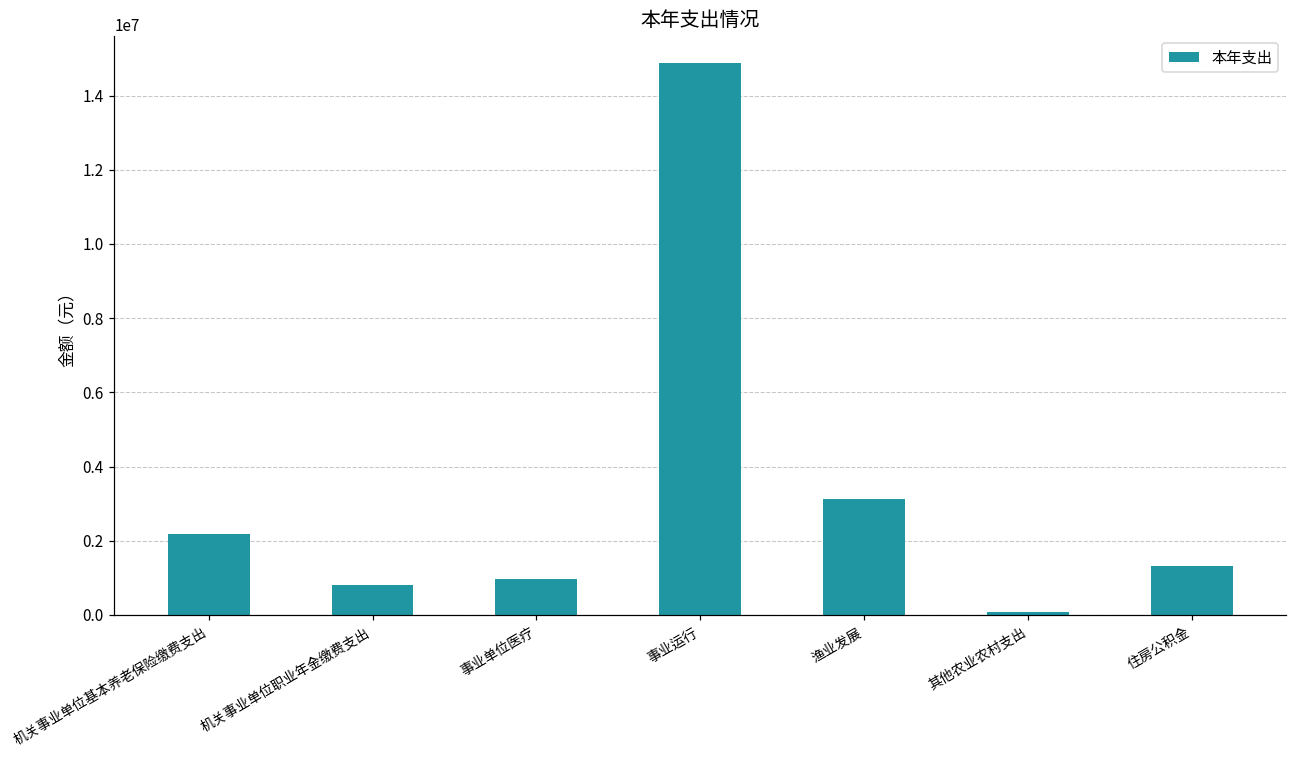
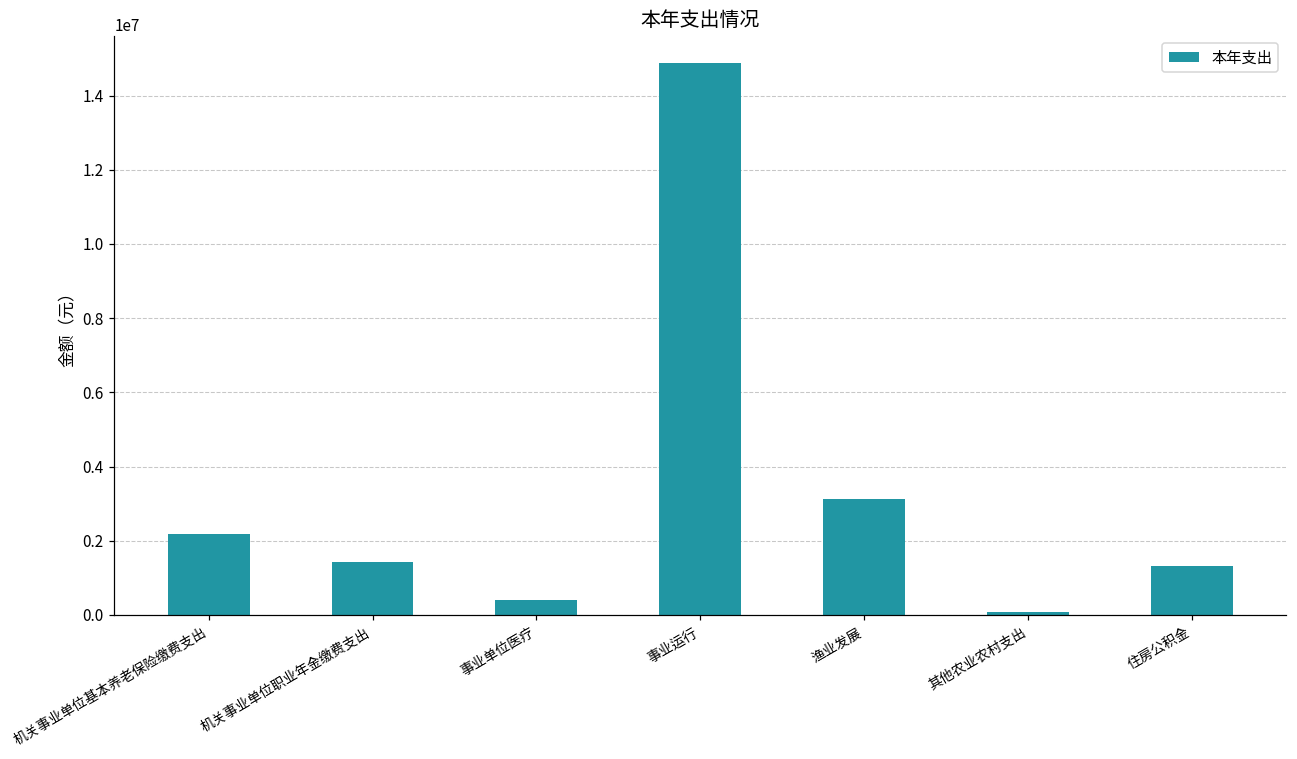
机关事业单位职业年金缴费支出: 800000 -> 1400000
事业单位医疗: 1000000 -> 400000
